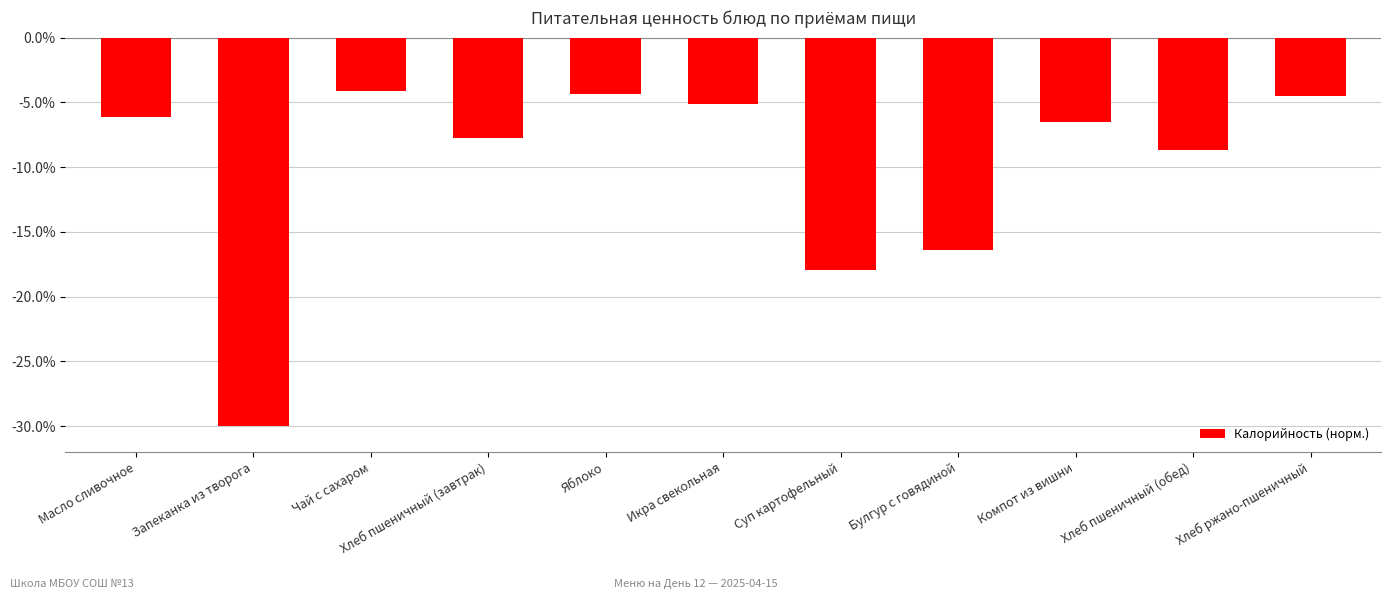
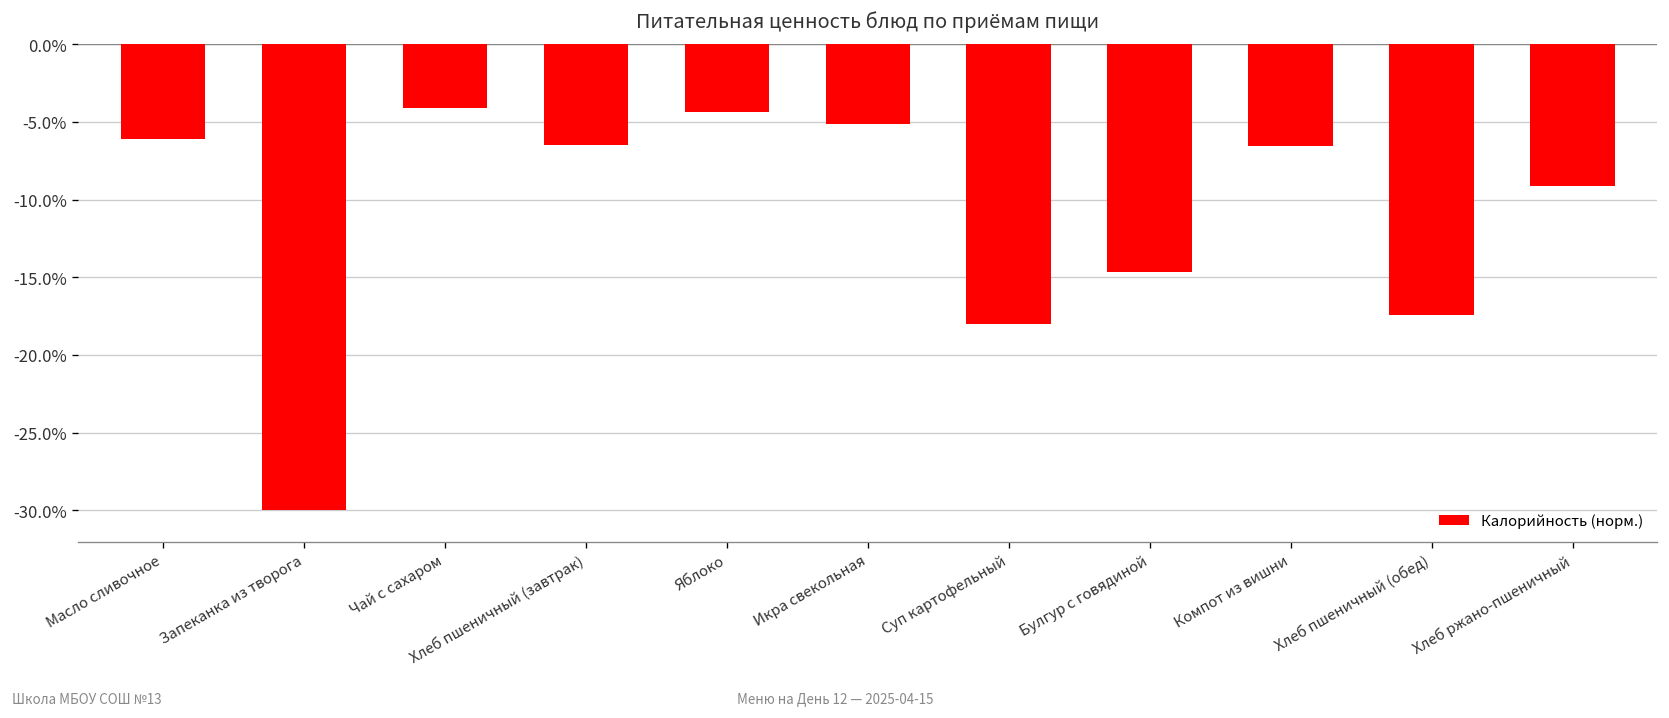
Хлеб пшеничный (завтрак): -7.8% -> -6.5%
Булгур с говядиной: -16.4% -> -14.6%
Хлеб пшеничный (обед): -8.7% -> -17.4%
Хлеб ржано-пшеничный: -4.5% -> -9.1%
